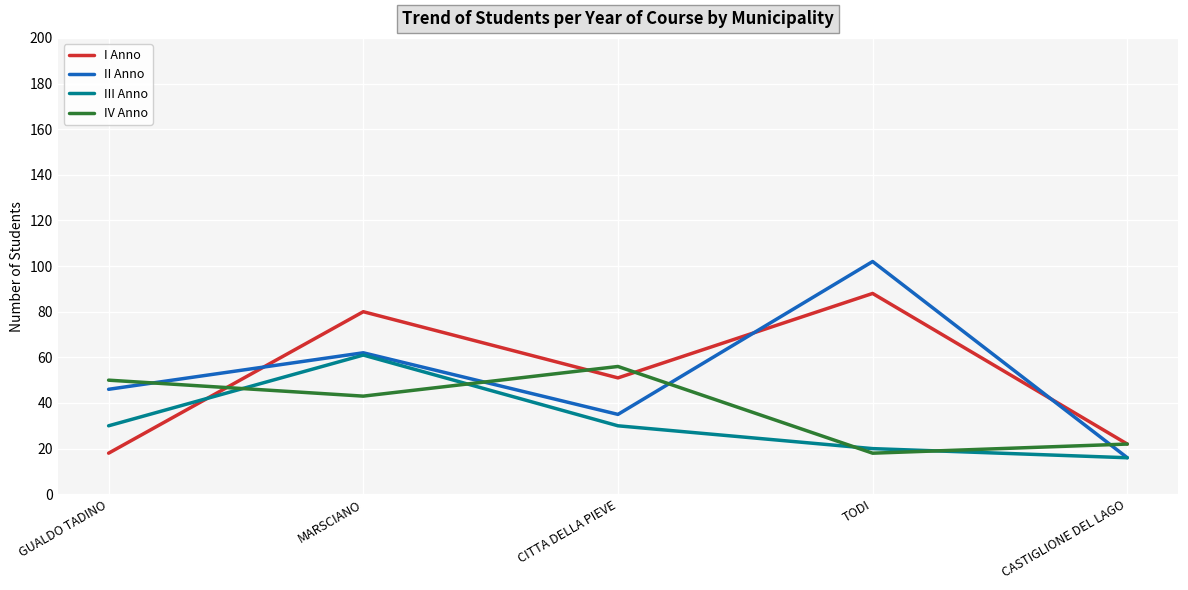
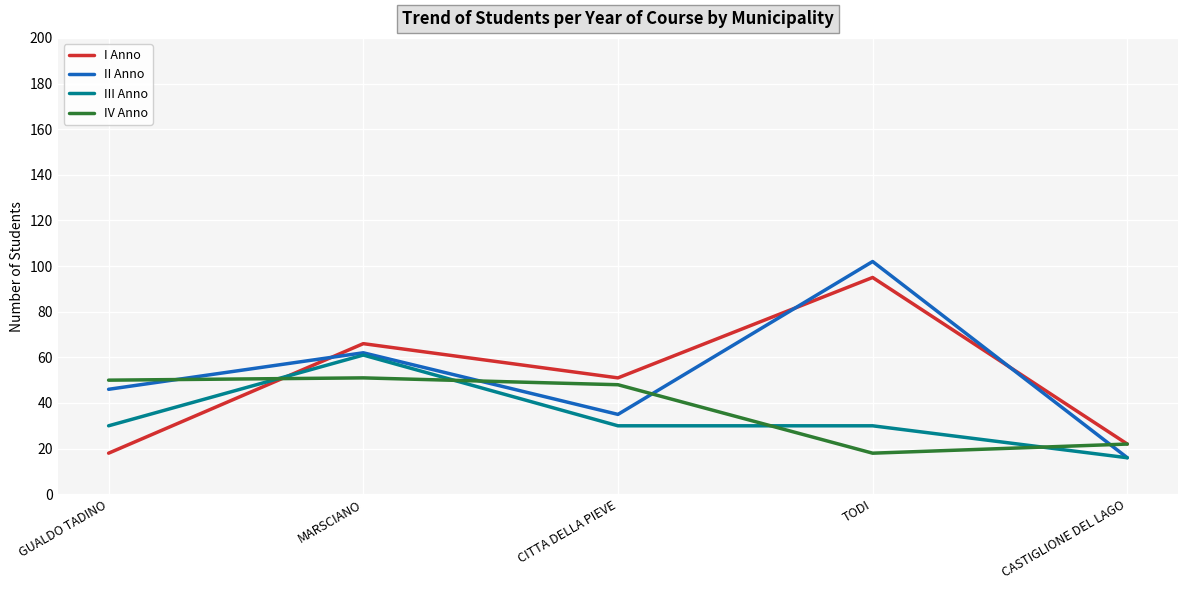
I Anno, MARSCIANO: 80 -> 66
IV Anno, MARSCIANO: 43 -> 51
IV Anno, CITTA DELLA PIEVE: 56 -> 48
I Anno, TODI: 88 -> 95
III Anno, TODI: 20 -> 30
